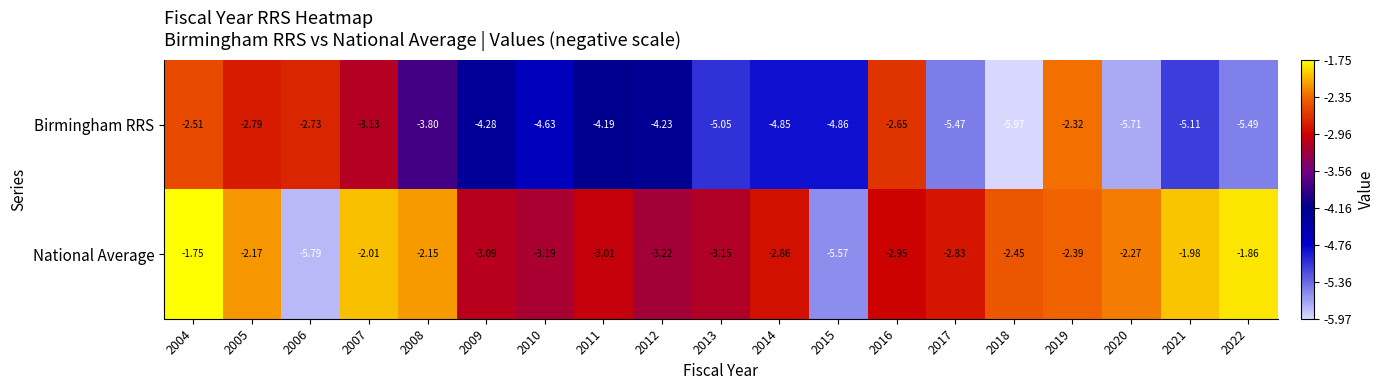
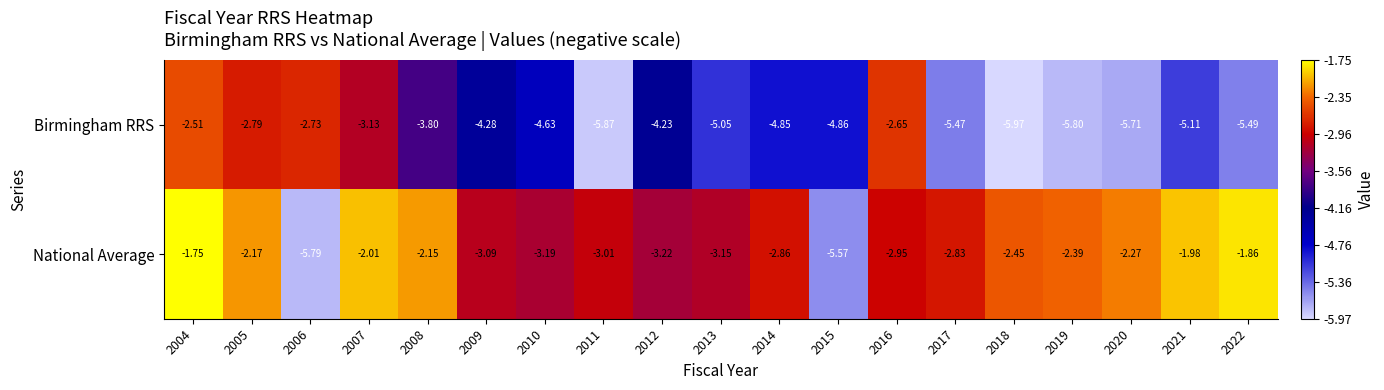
Birmingham RRS, 2011: -4.19 -> -5.87
Birmingham RRS, 2019: -2.32 -> -5.80
